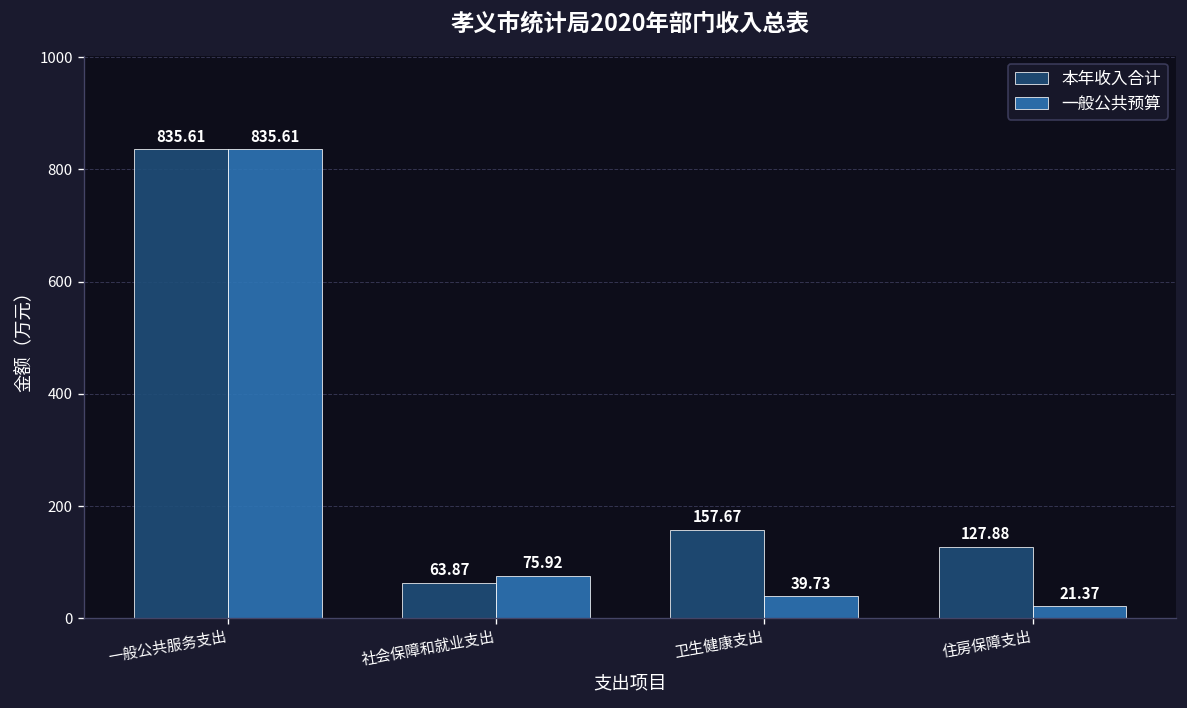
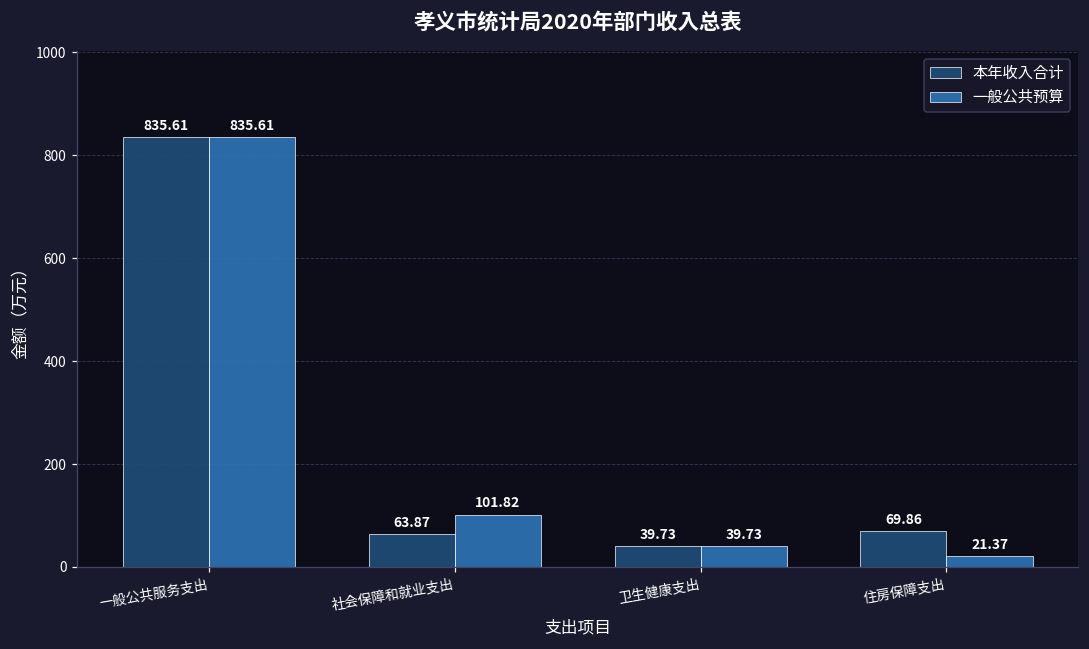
一般公共预算, 社会保障和就业支出: 75.92 -> 101.82
本年收入合计, 卫生健康支出: 157.67 -> 39.73
本年收入合计, 住房保障支出: 127.88 -> 69.86
